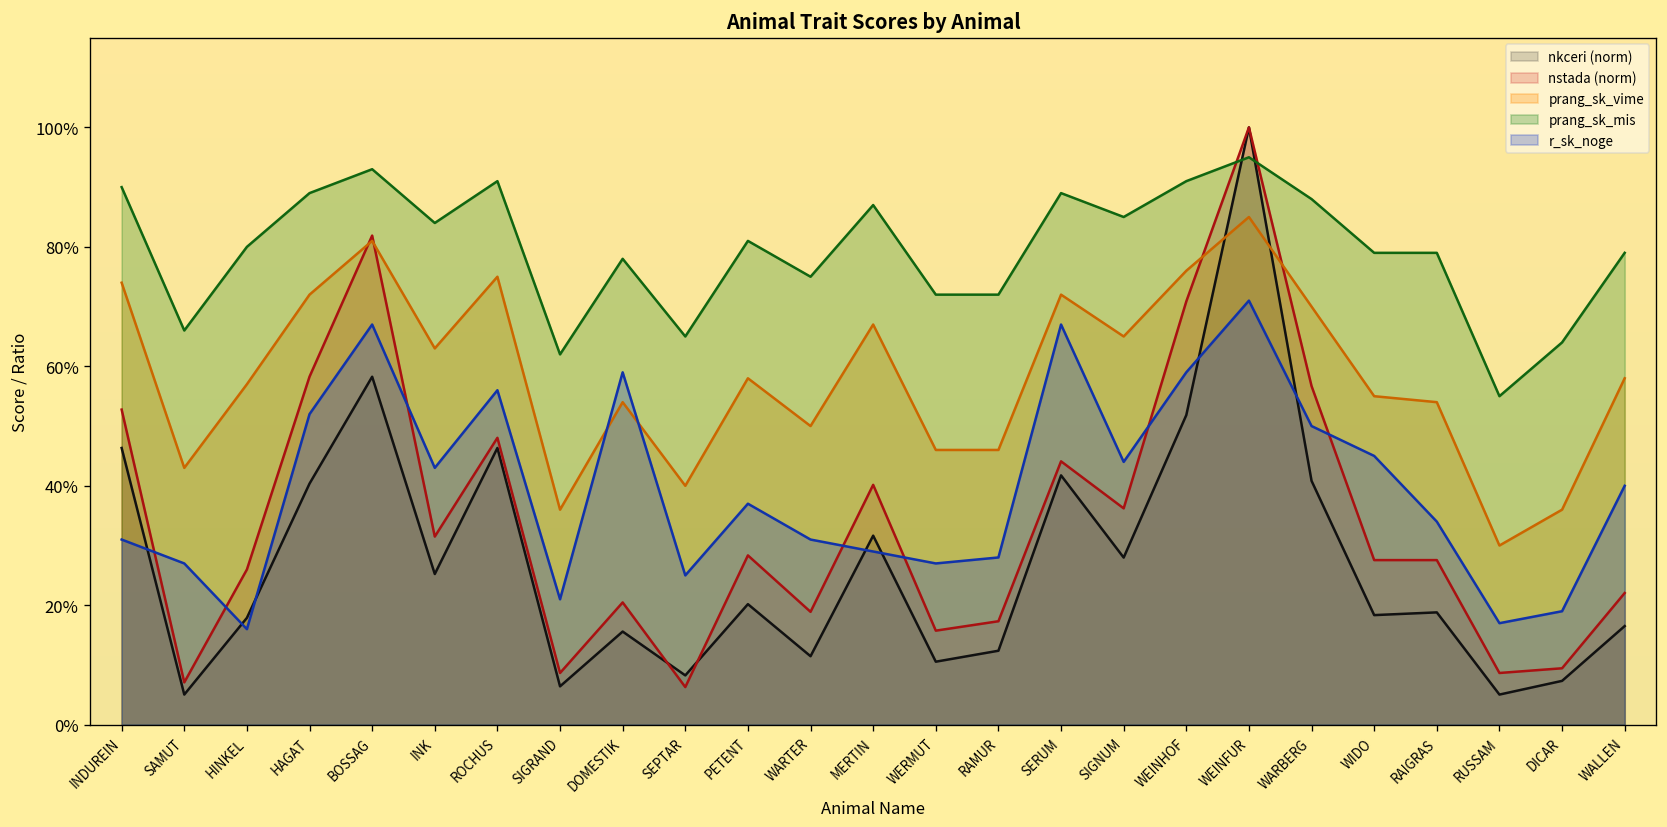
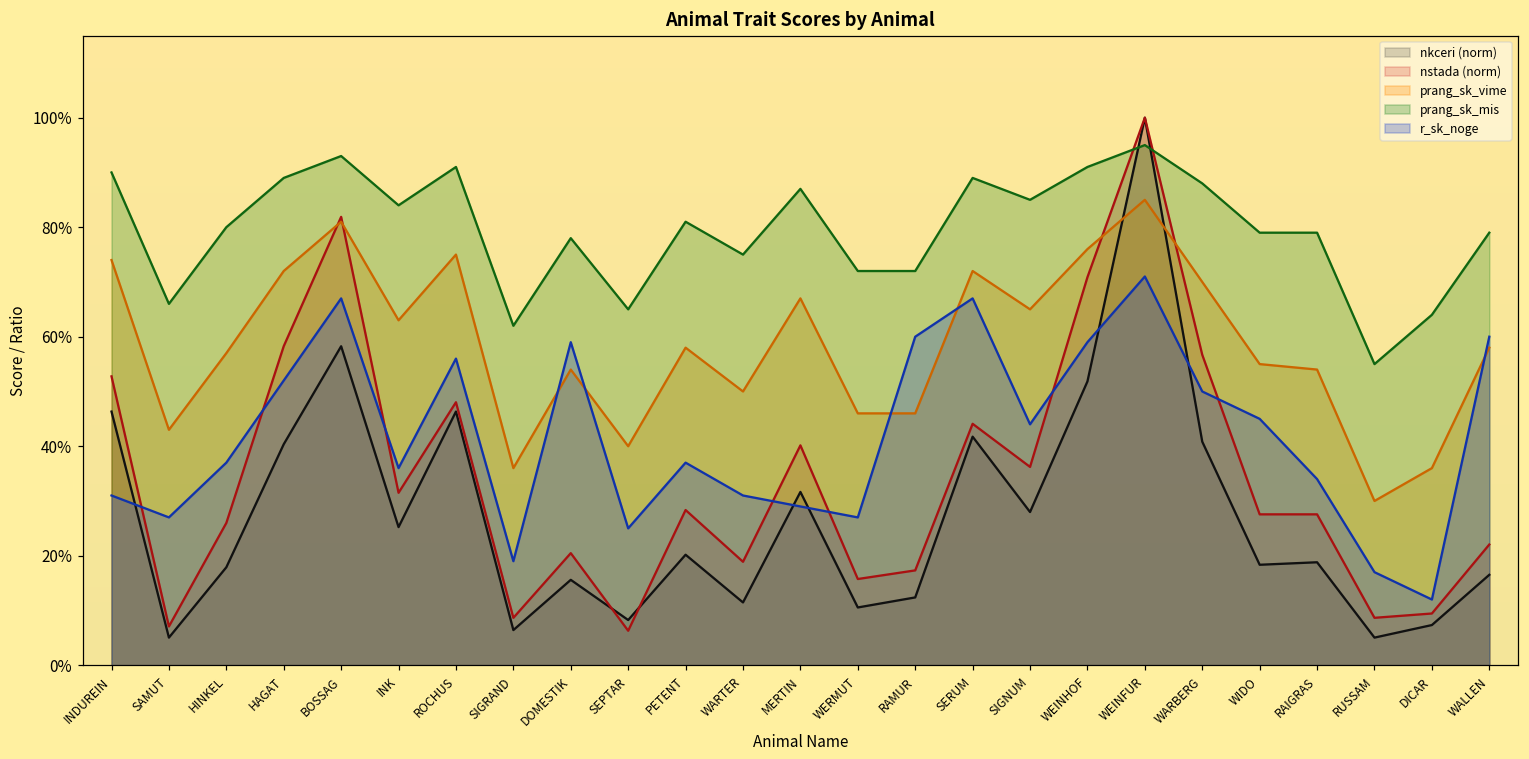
r_sk_noge, HINKEL: 16% -> 37%
r_sk_noge, INK: 43% -> 36%
r_sk_noge, SIGRAND: 21% -> 19%
r_sk_noge, RAMUR: 28% -> 60%
r_sk_noge, DICAR: 19% -> 12%
r_sk_noge, WALLEN: 40% -> 60%
